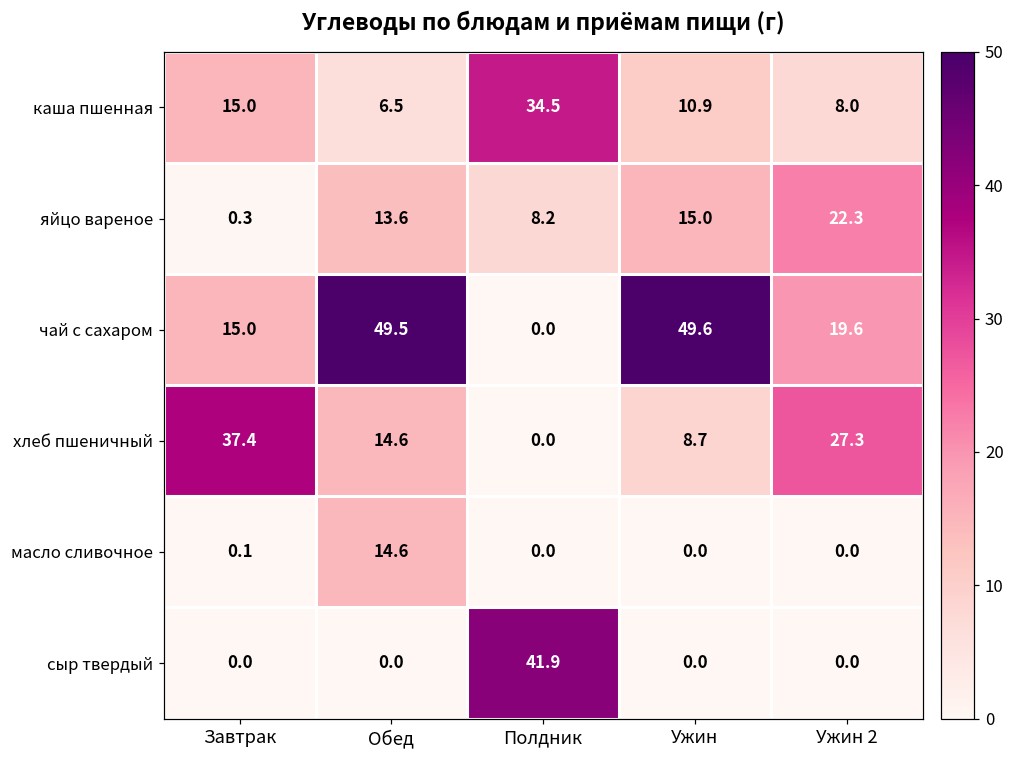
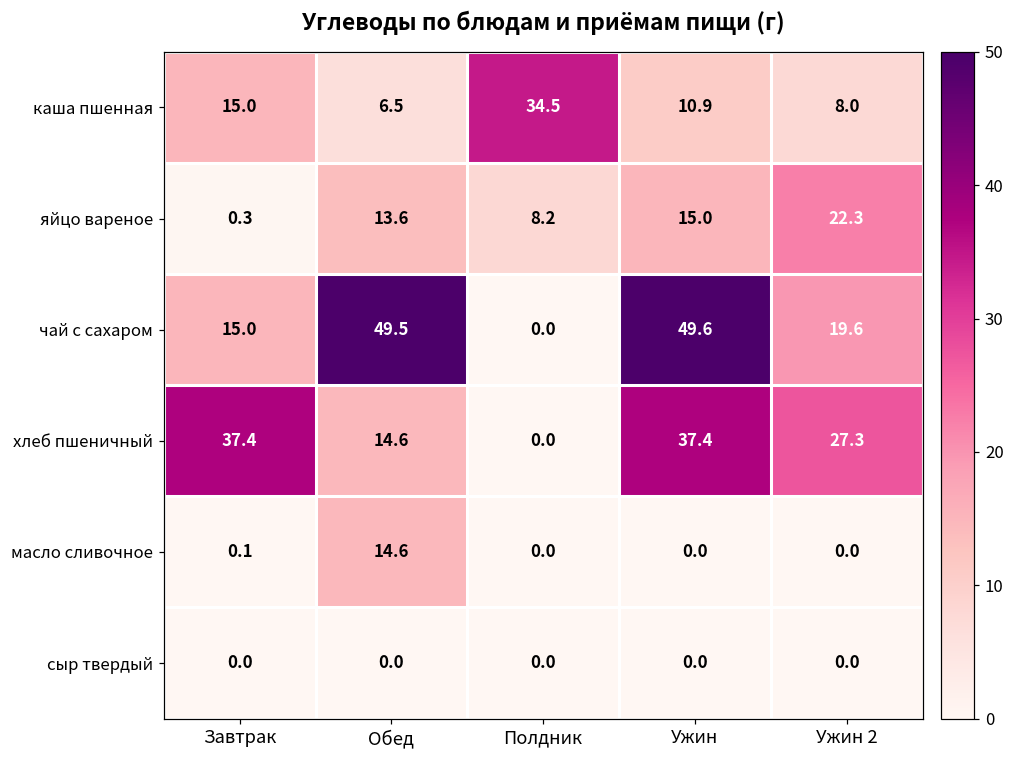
хлеб пшеничный, Ужин: 8.7 -> 37.4
сыр твердый, Полдник: 41.9 -> 0.0
